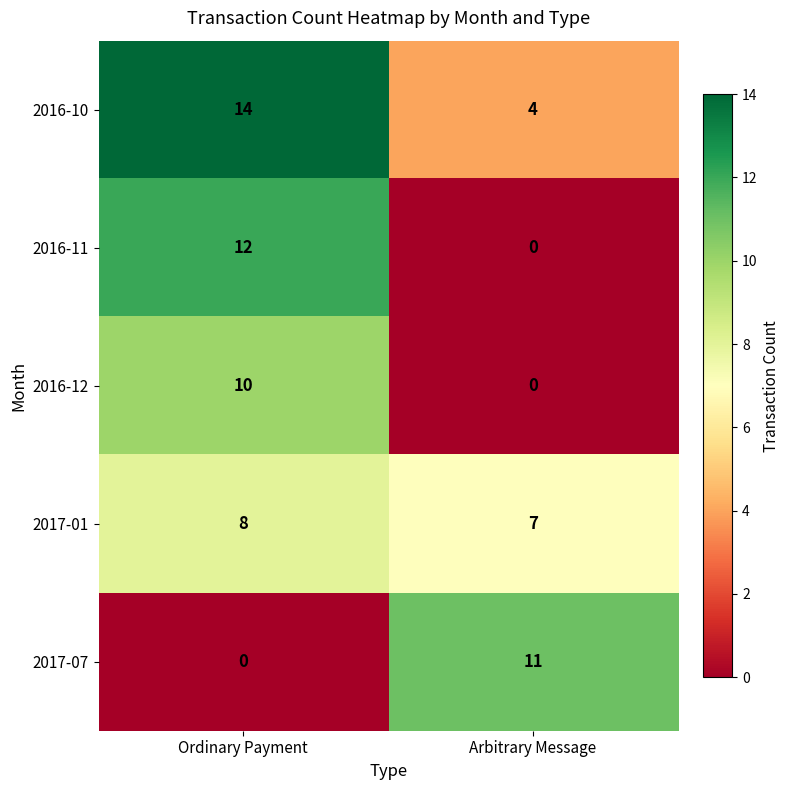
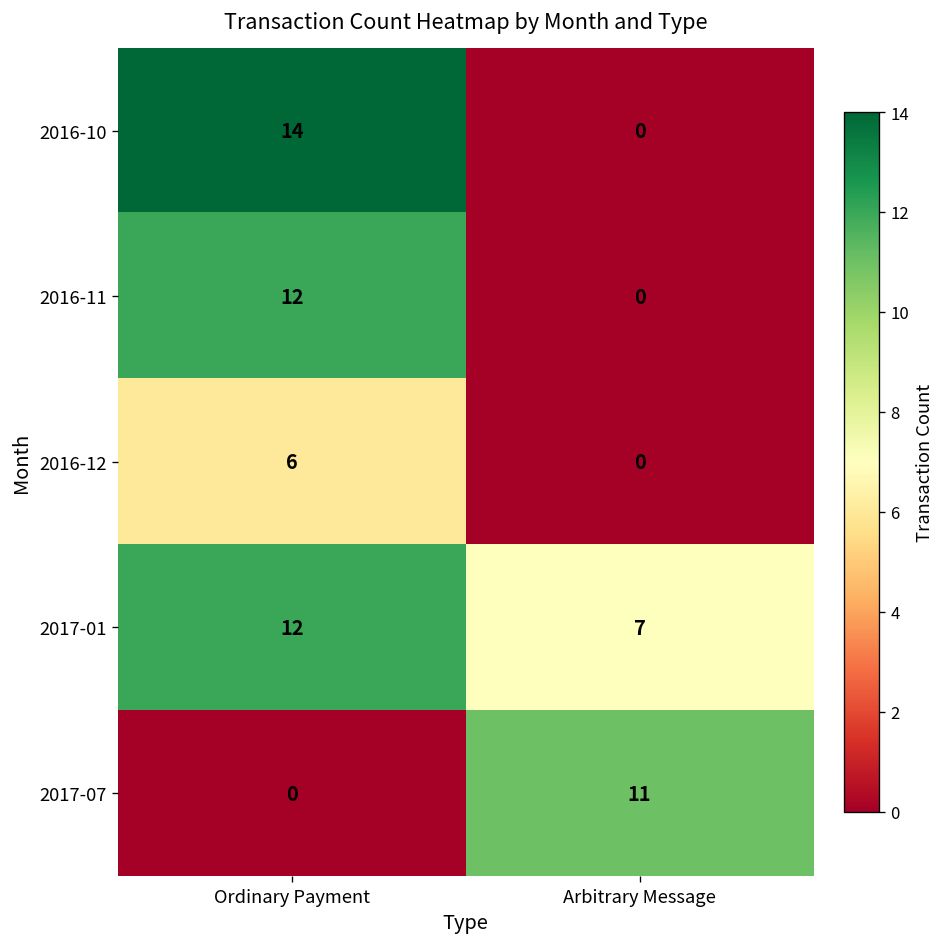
2016-10, Arbitrary Message: 4 -> 0
2016-12, Ordinary Payment: 10 -> 6
2017-01, Ordinary Payment: 8 -> 12
